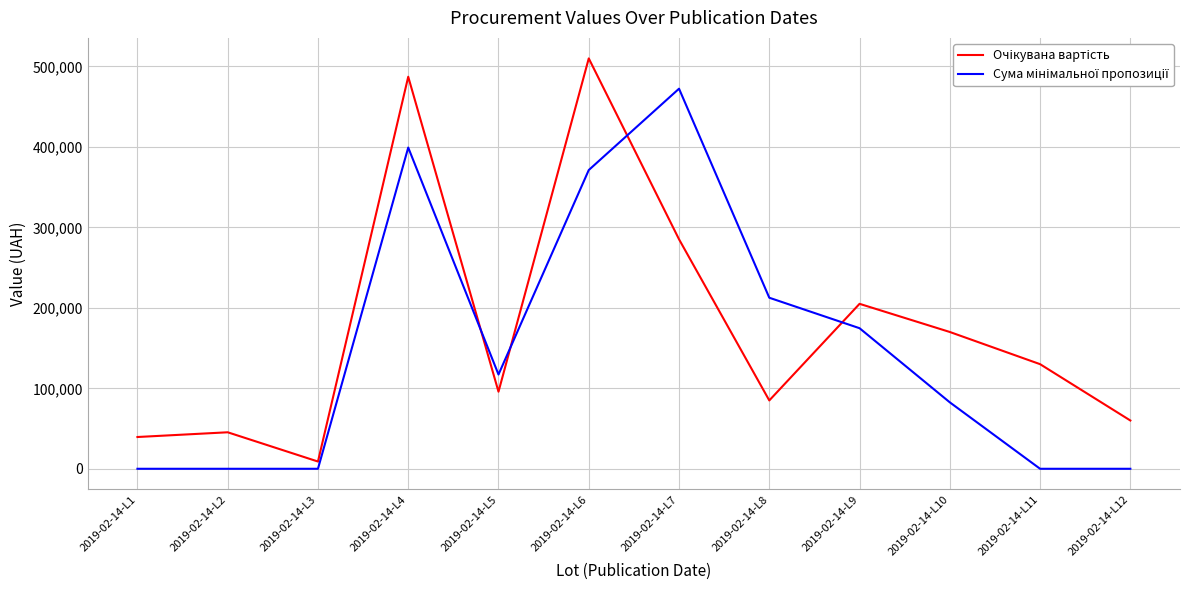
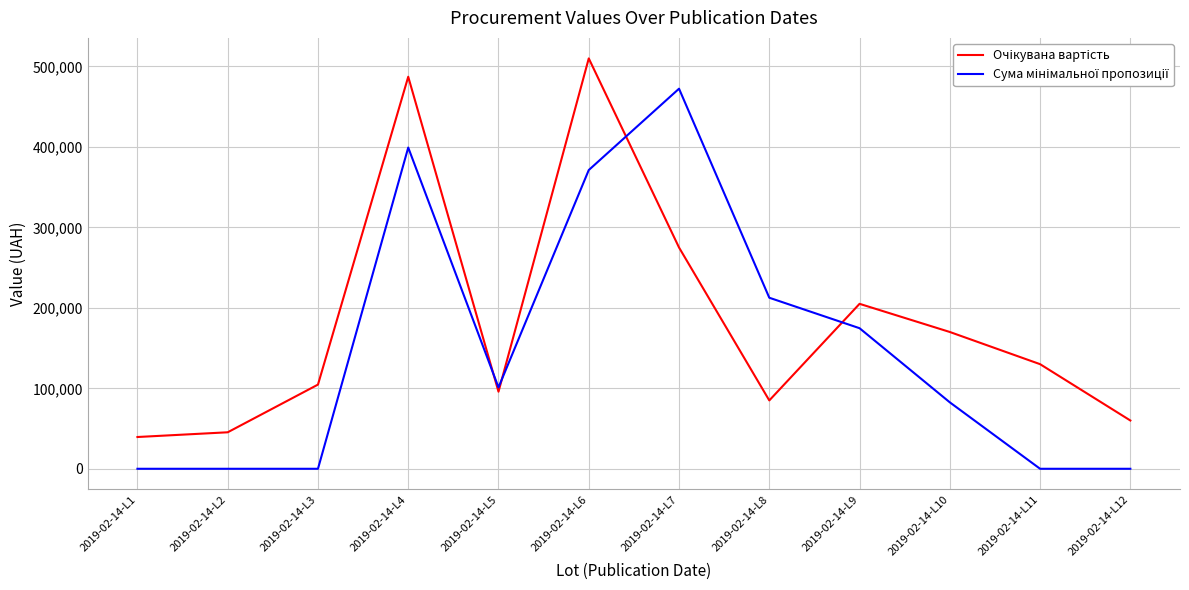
Очікувана вартість, 2019-02-14-L3: 10,000 -> 100,000
Сума мінімальної пропозиції, 2019-02-14-L5: 120,000 -> 100,000
Очікувана вартість, 2019-02-14-L7: 290,000 -> 280,000
